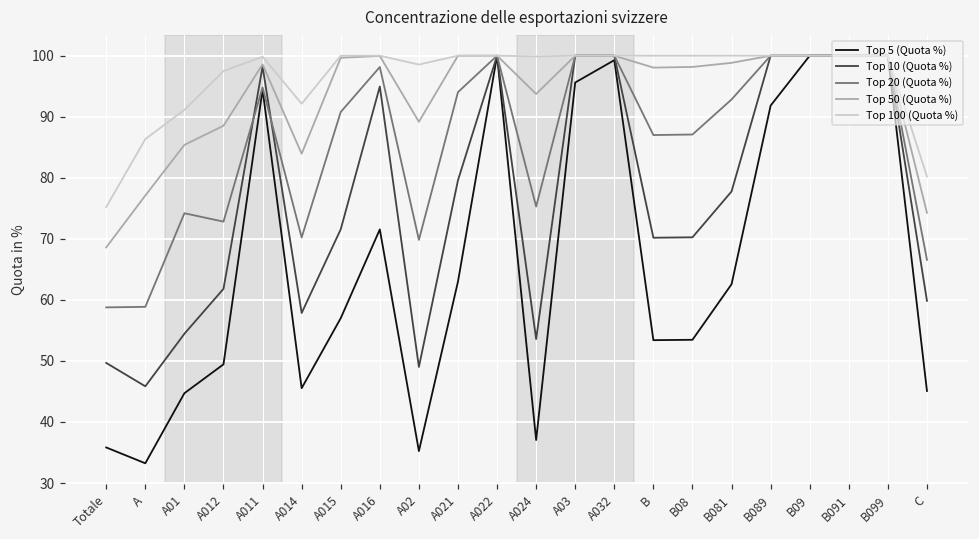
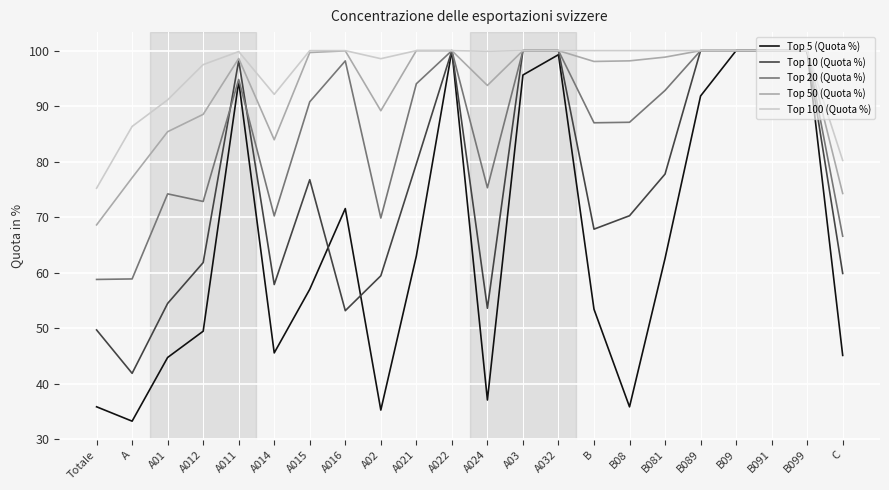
Top 10 (Quota %), A: 46 -> 42
Top 10 (Quota %), A015: 72 -> 77
Top 10 (Quota %), A016: 95 -> 53
Top 10 (Quota %), A02: 49 -> 59
Top 10 (Quota %), B: 70 -> 68
Top 5 (Quota %), B08: 53 -> 36
